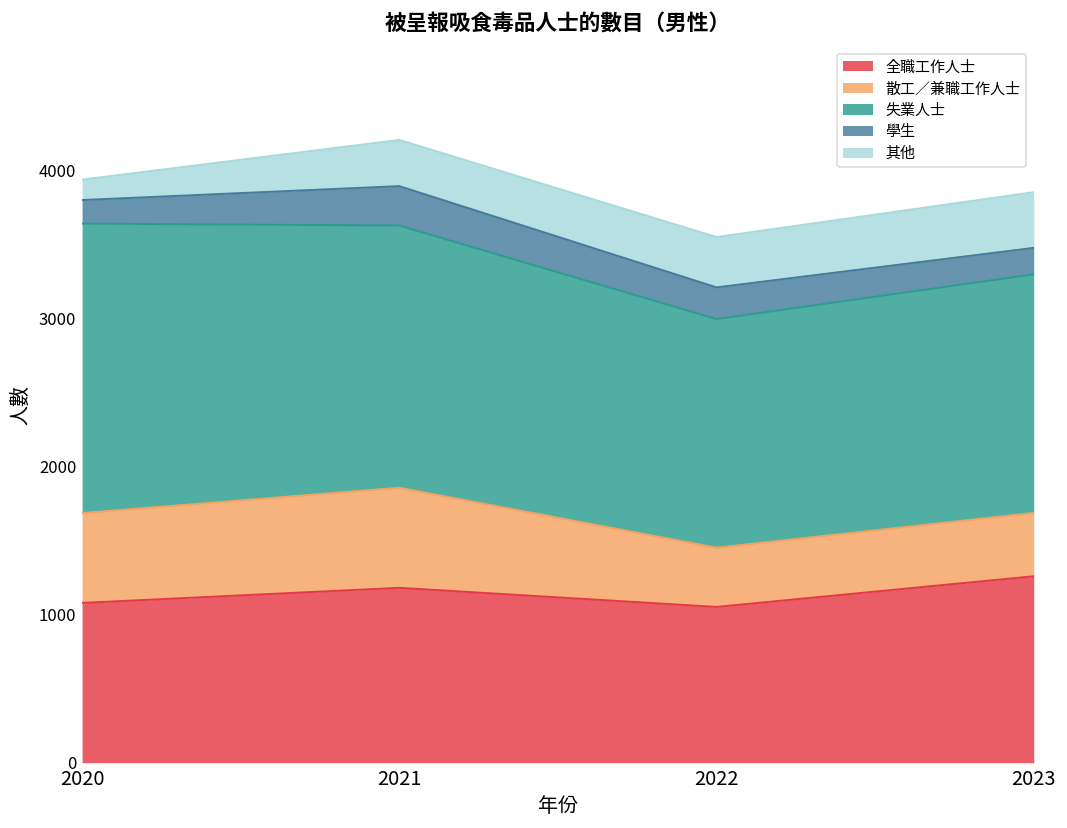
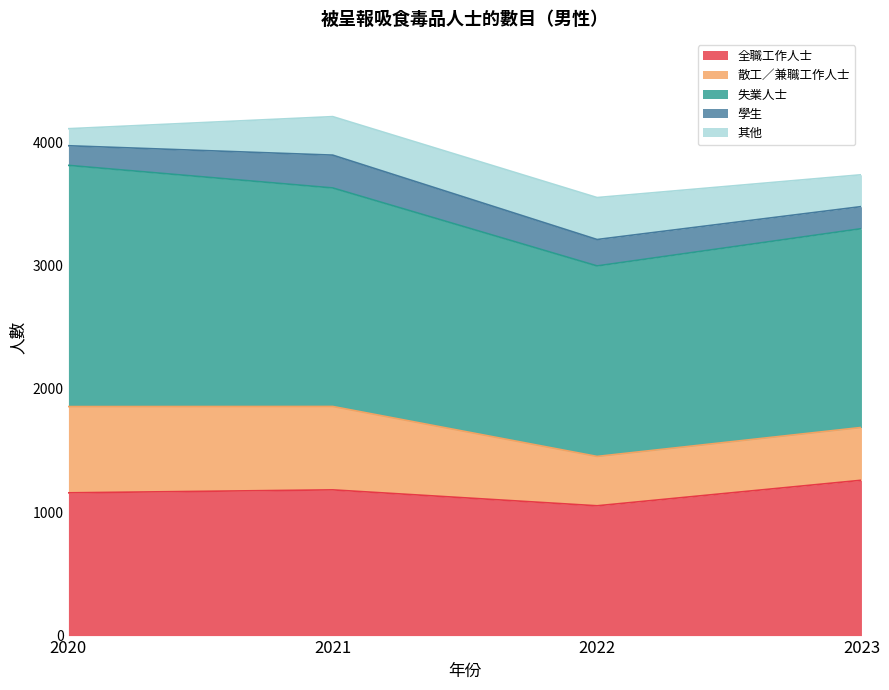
全職工作人士, 2020: 1080 -> 1160
散工∕兼職工作人士, 2020: 610 -> 700
其他, 2023: 380 -> 260
